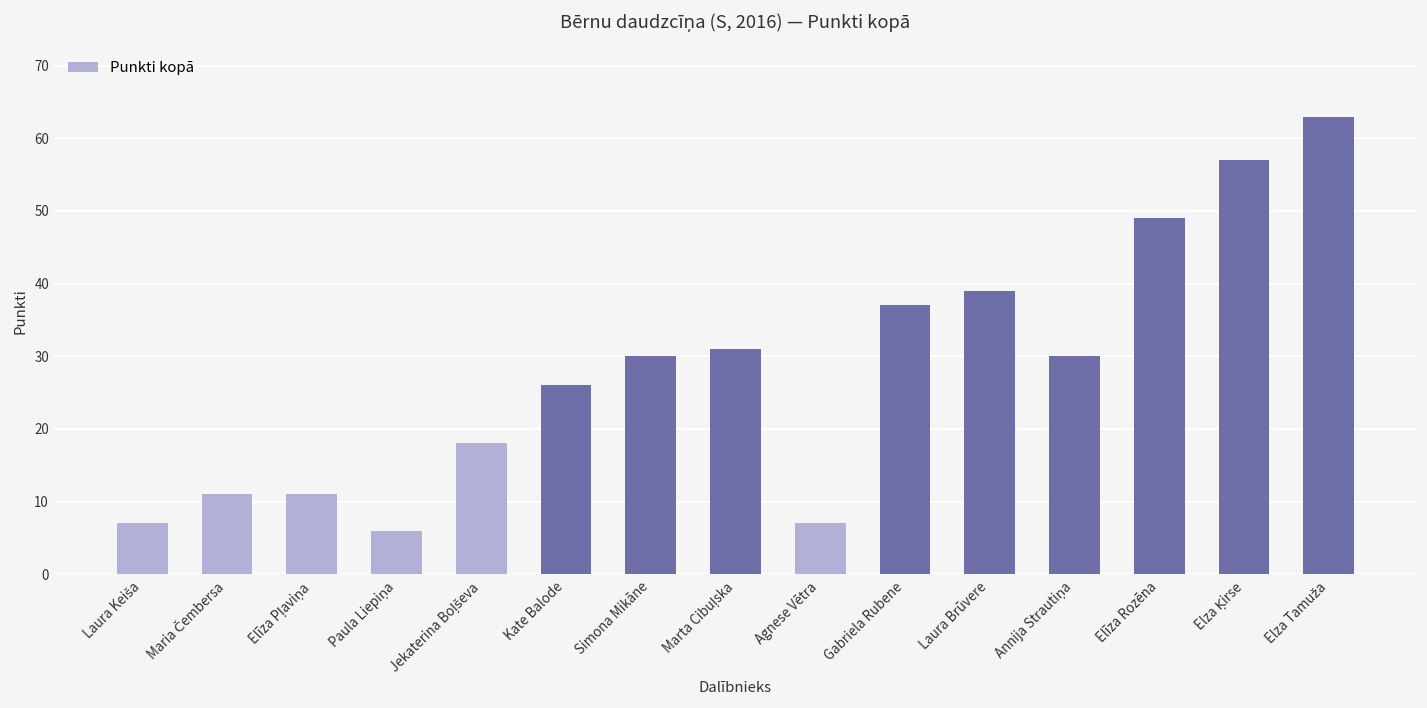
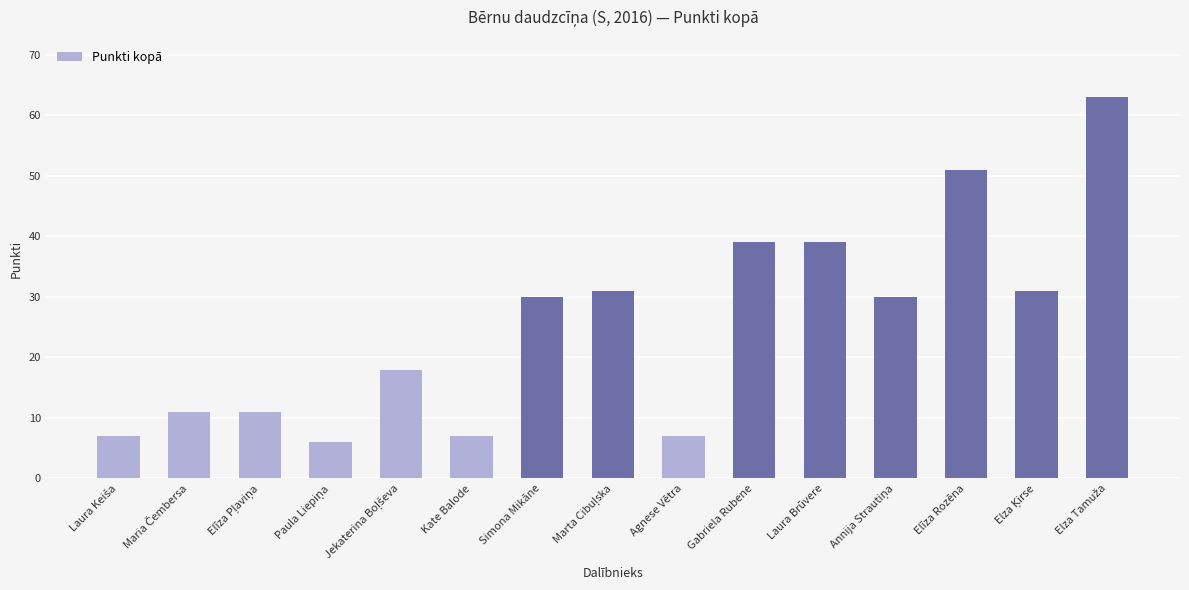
Kate Balode: 26 -> 7
Gabriela Rubene: 37 -> 39
Elīza Rozēna: 49 -> 51
Elza Ķirse: 57 -> 31
